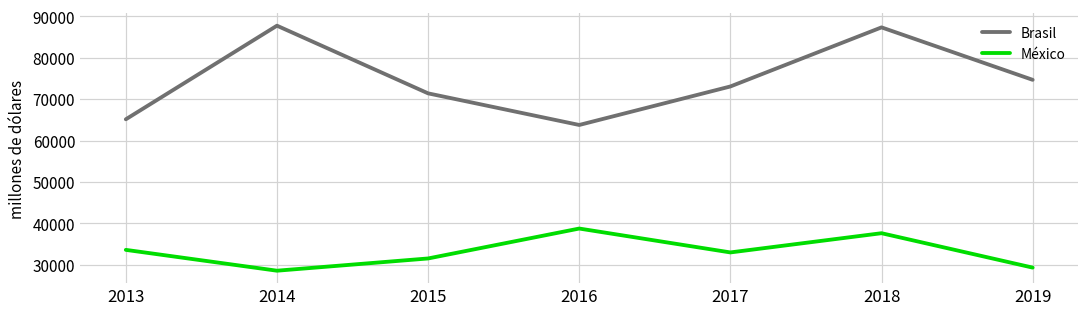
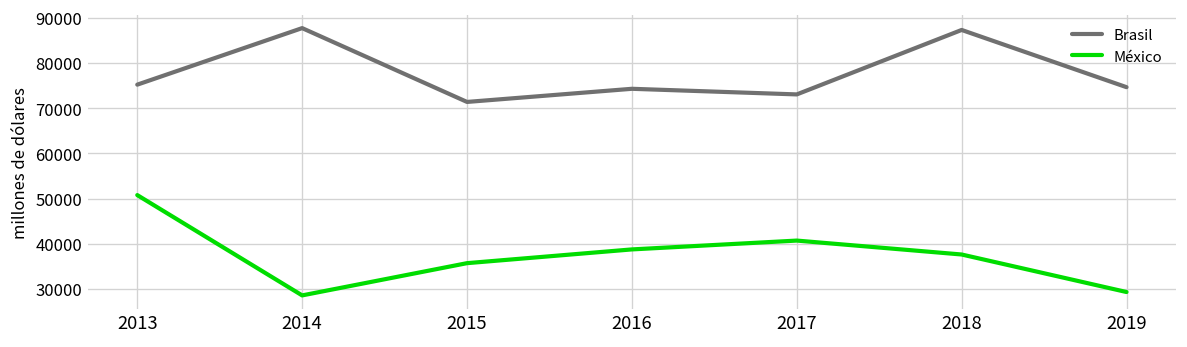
Brasil, 2013: 65000 -> 75000
México, 2013: 34000 -> 51000
México, 2015: 32000 -> 36000
Brasil, 2016: 64000 -> 74000
México, 2017: 33000 -> 41000
